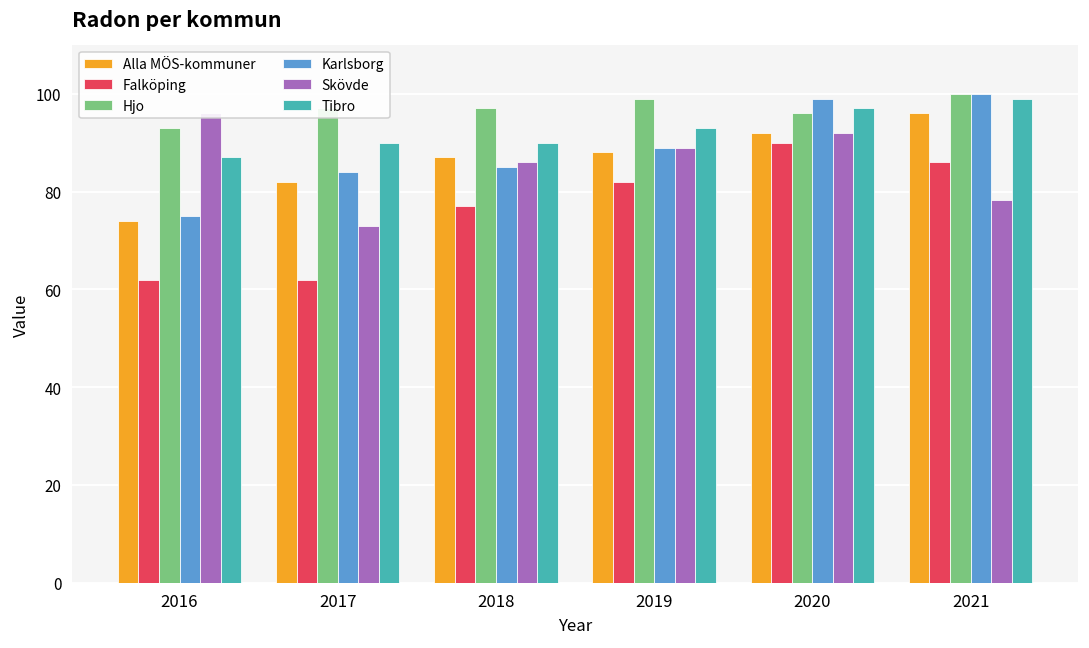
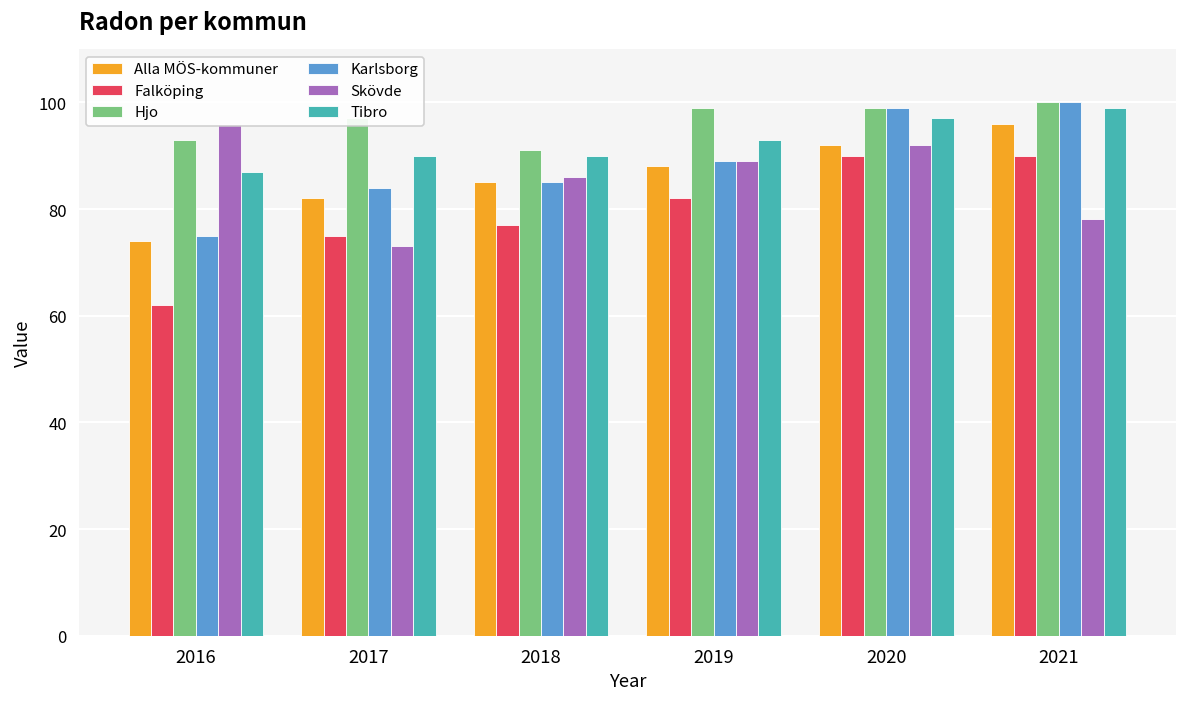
Falköping, 2017: 62 -> 75
Alla MÖS-kommuner, 2018: 87 -> 85
Hjo, 2018: 97 -> 91
Hjo, 2020: 96 -> 99
Falköping, 2021: 86 -> 90
